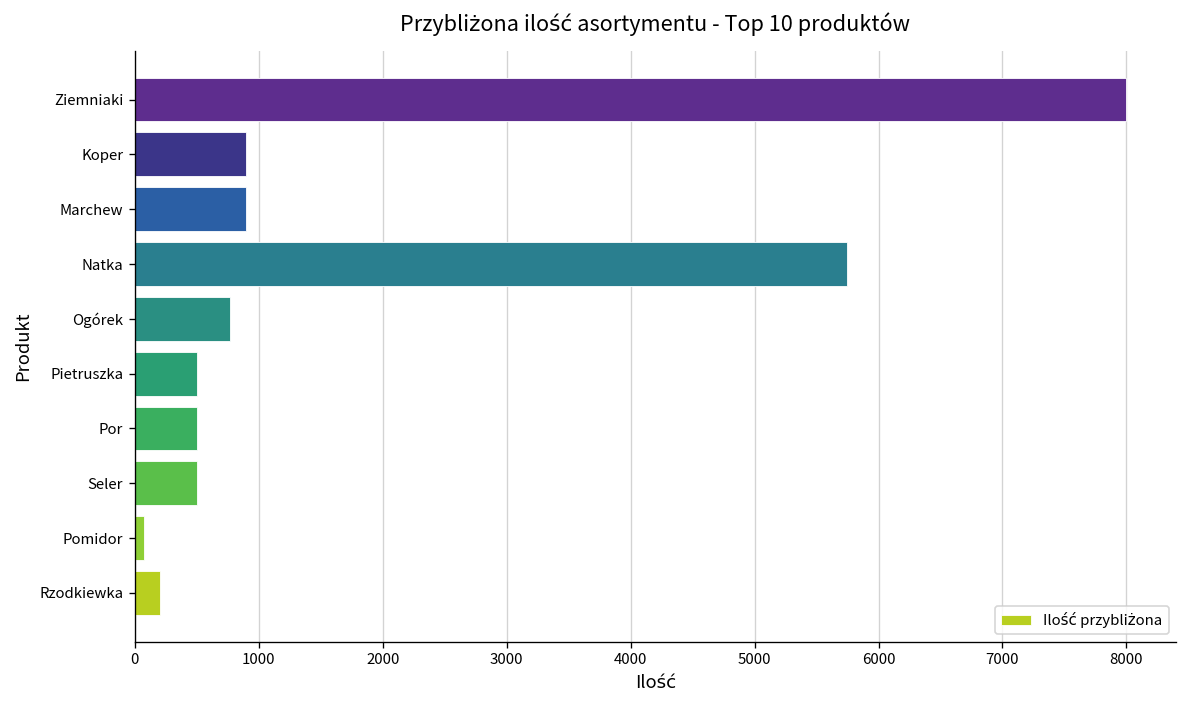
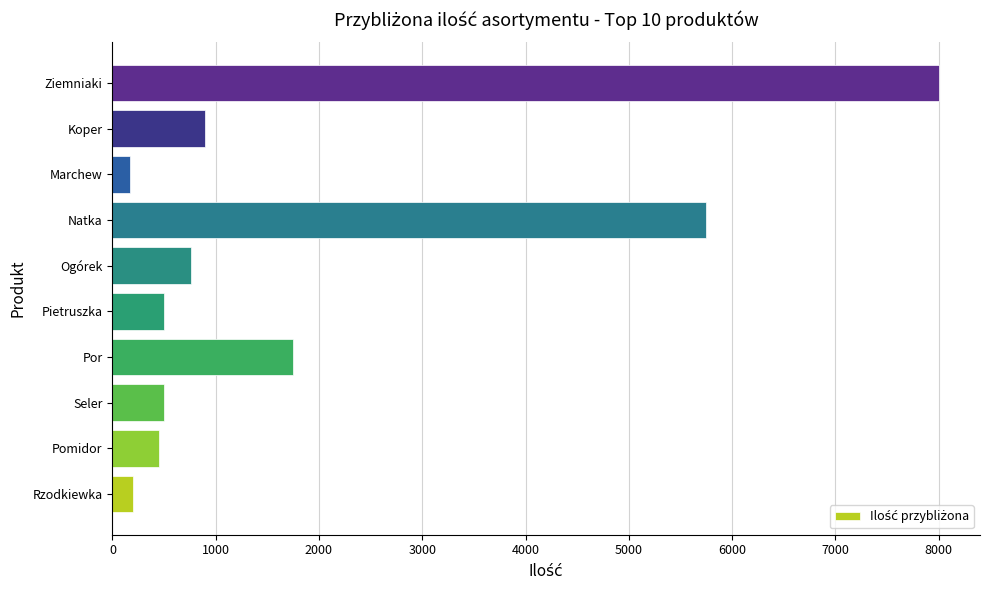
Marchew: 900 -> 170
Por: 500 -> 1750
Pomidor: 70 -> 450
